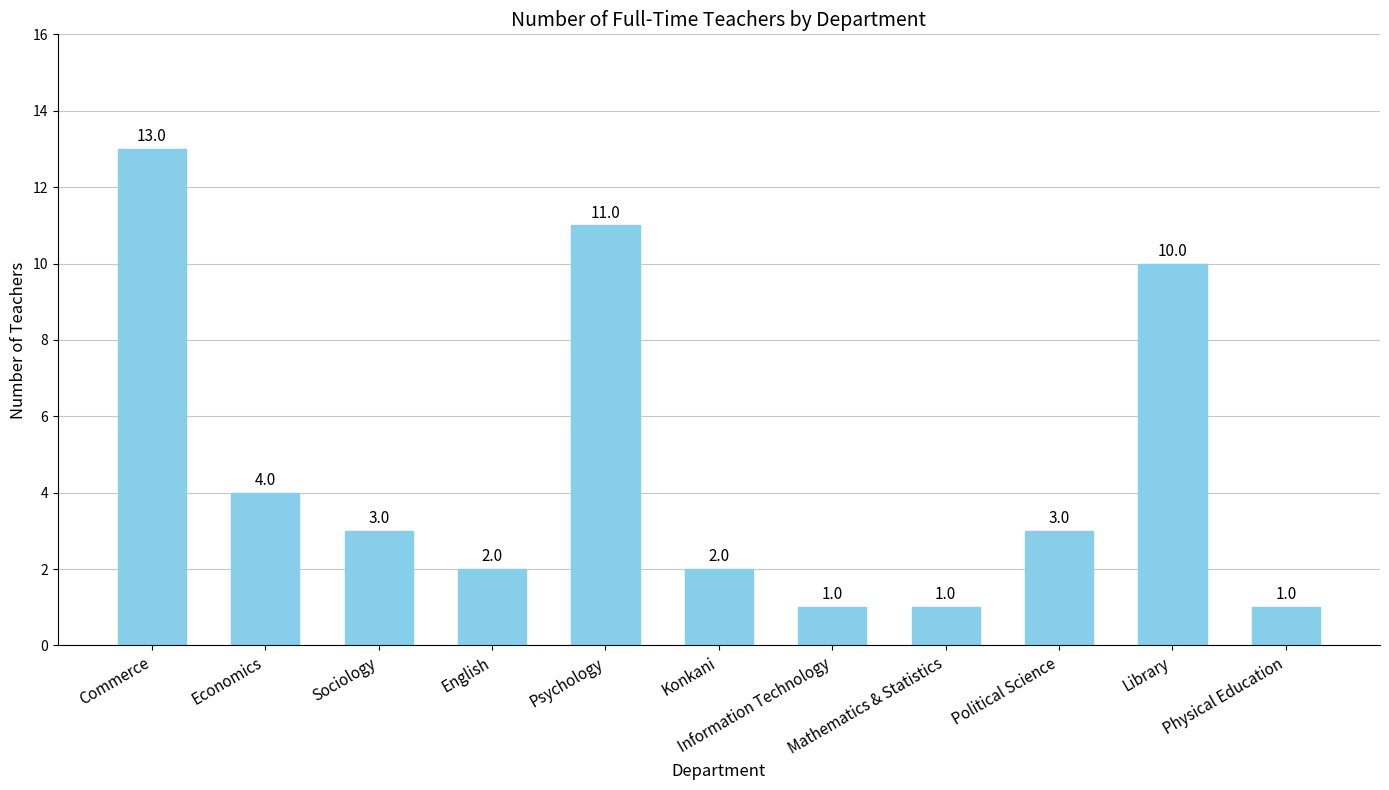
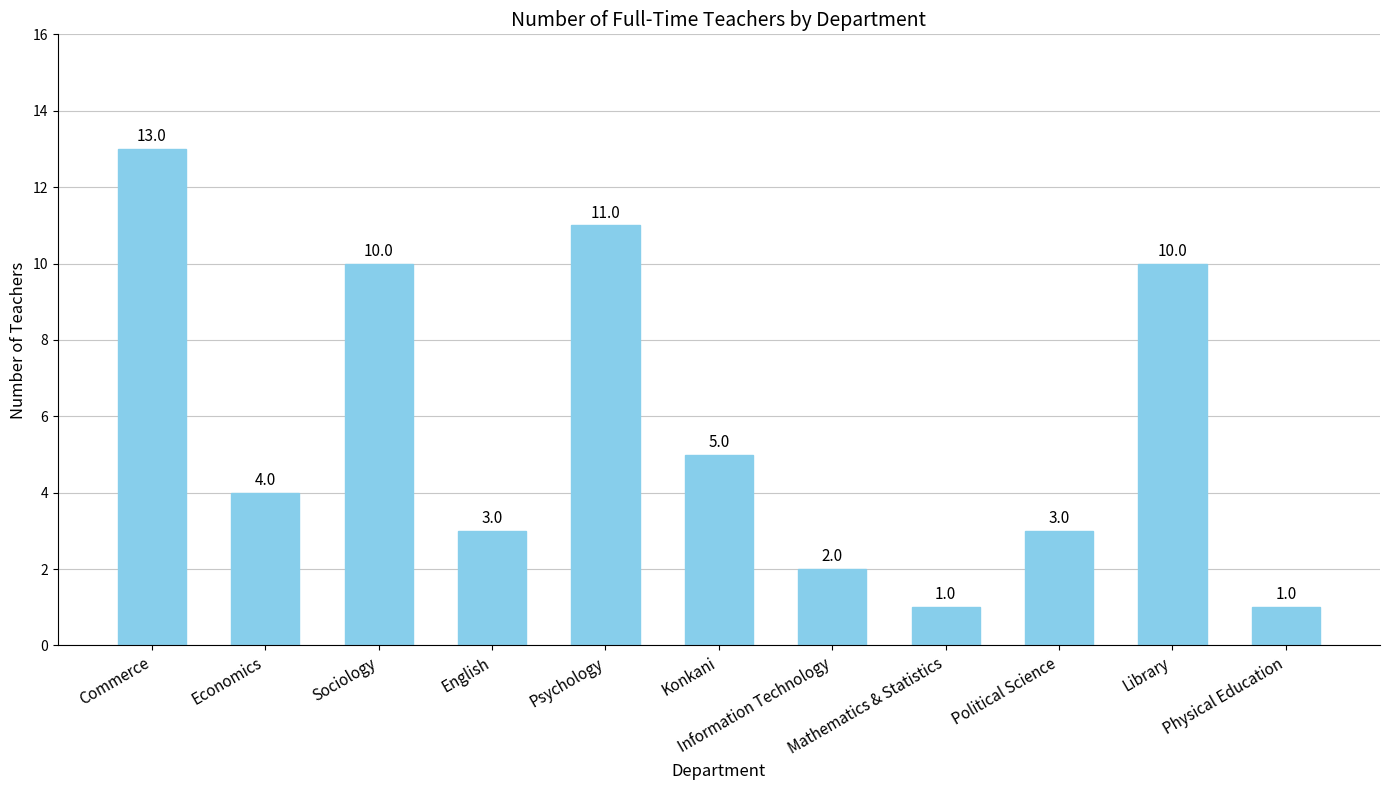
Sociology: 3.0 -> 10.0
English: 2.0 -> 3.0
Konkani: 2.0 -> 5.0
Information Technology: 1.0 -> 2.0
